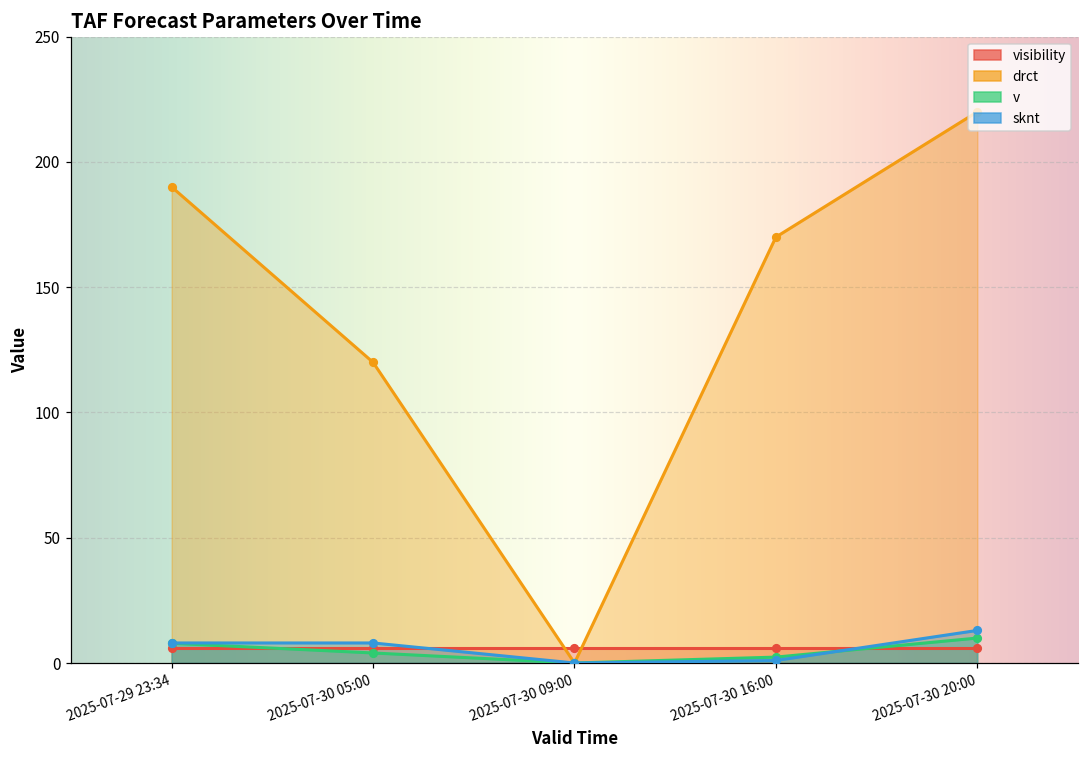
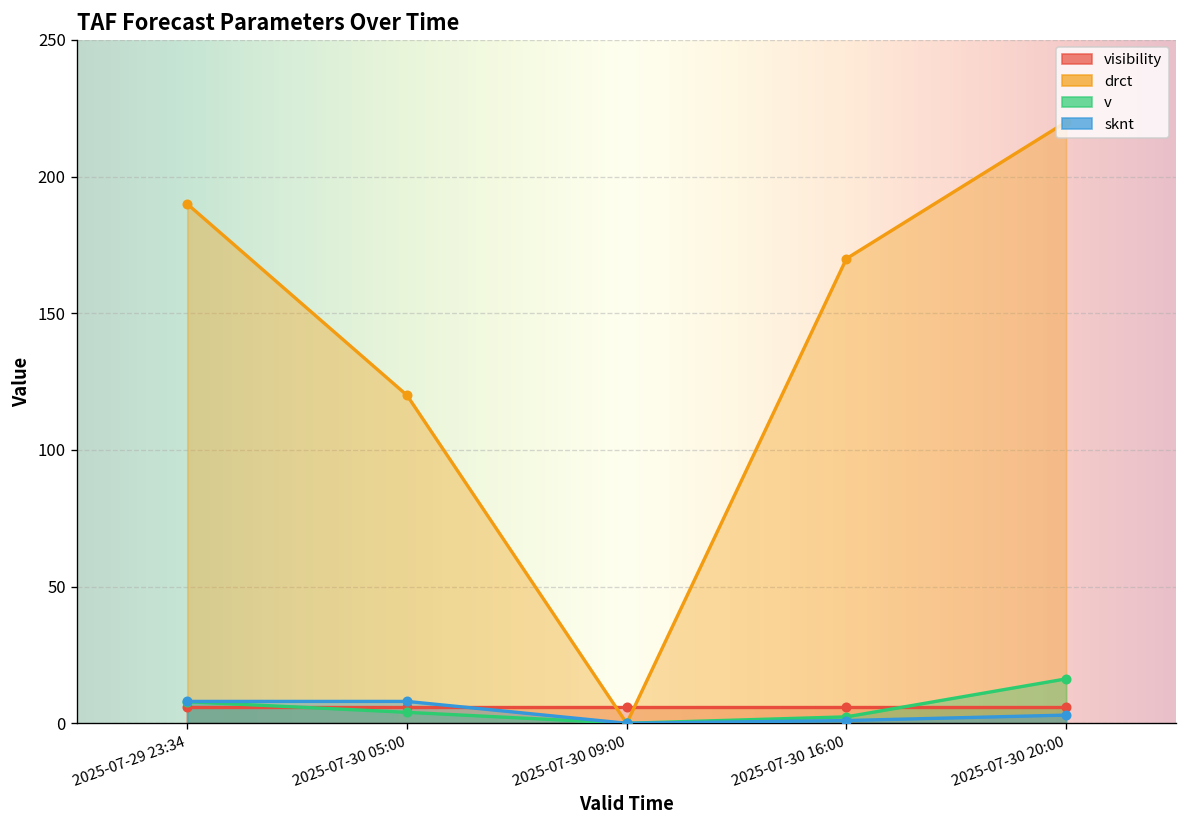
v, 2025-07-30 20:00: 10 -> 16
sknt, 2025-07-30 20:00: 13 -> 3
